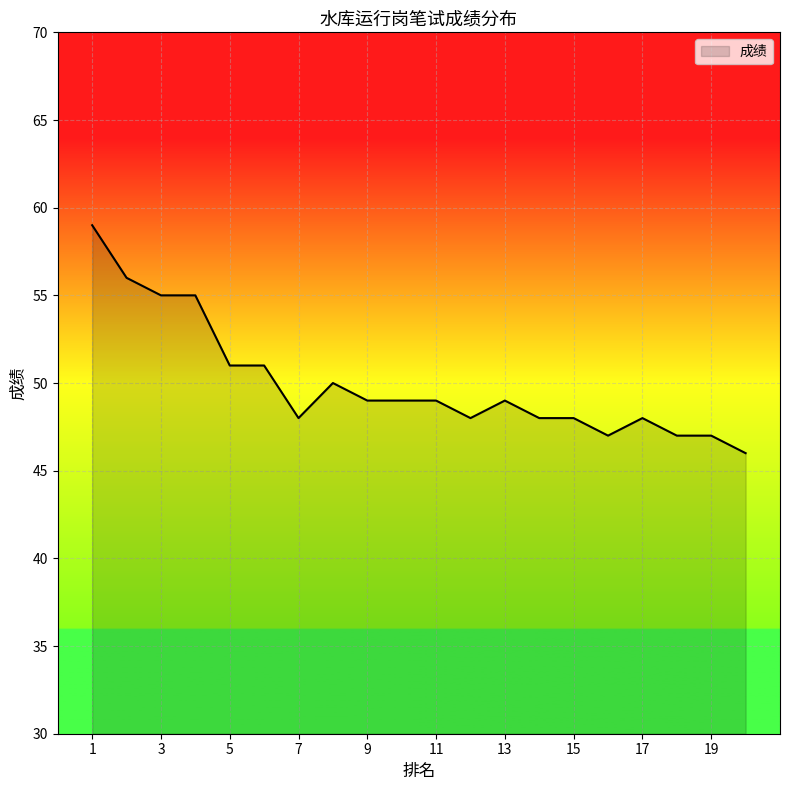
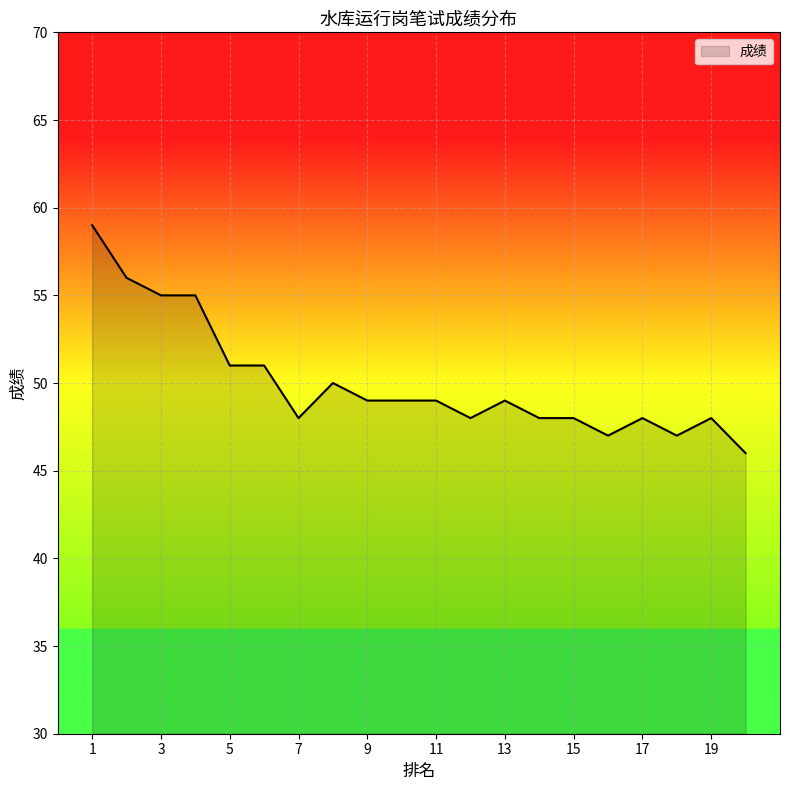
19: 47 -> 48
